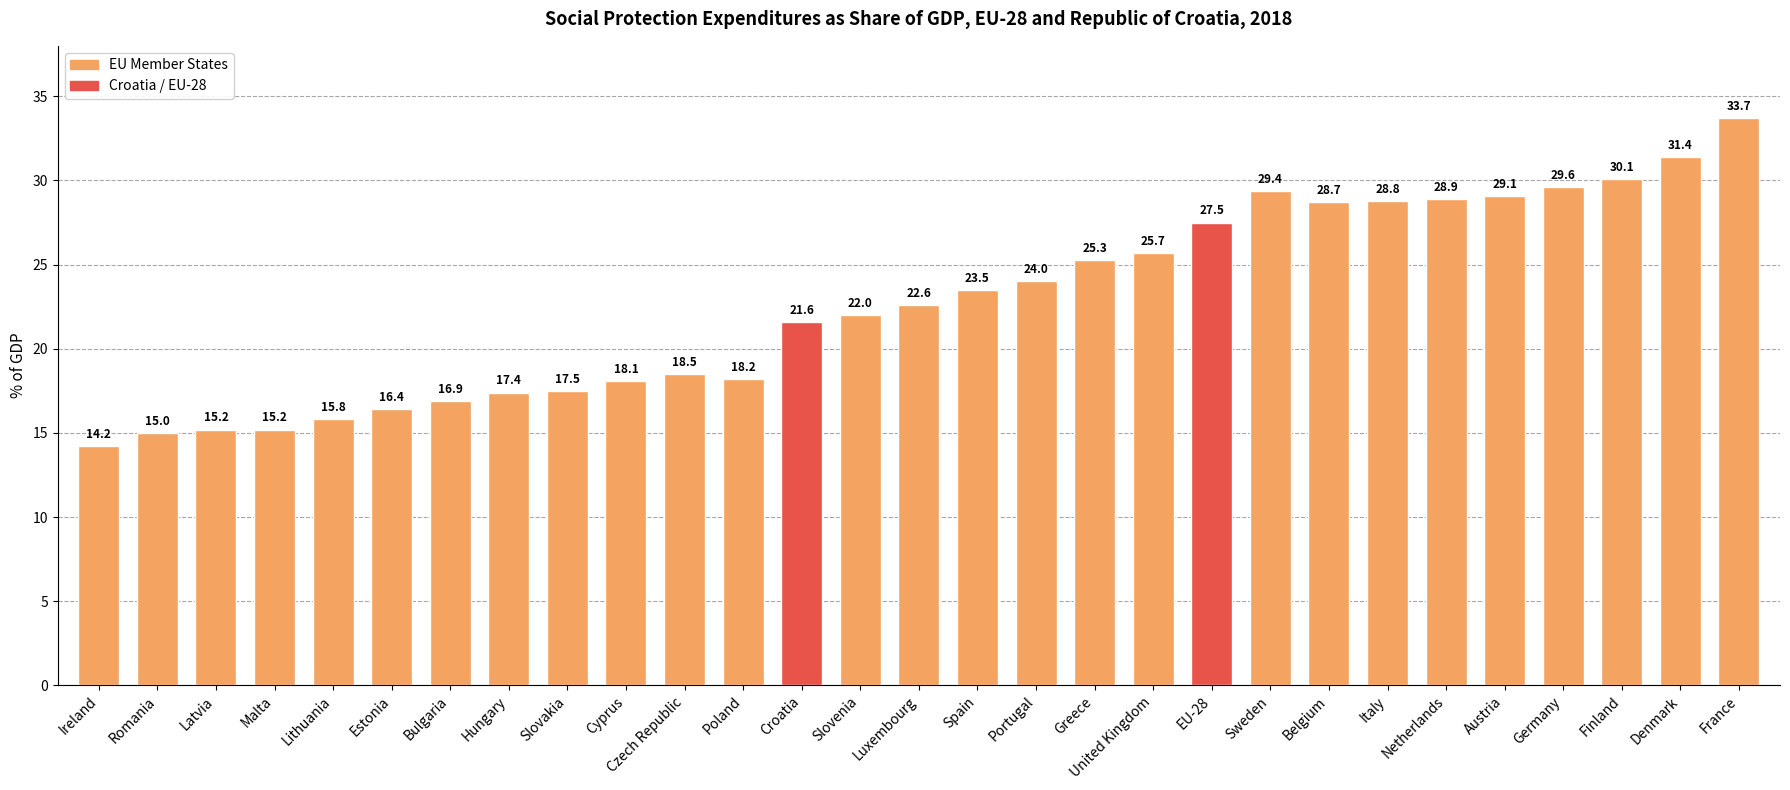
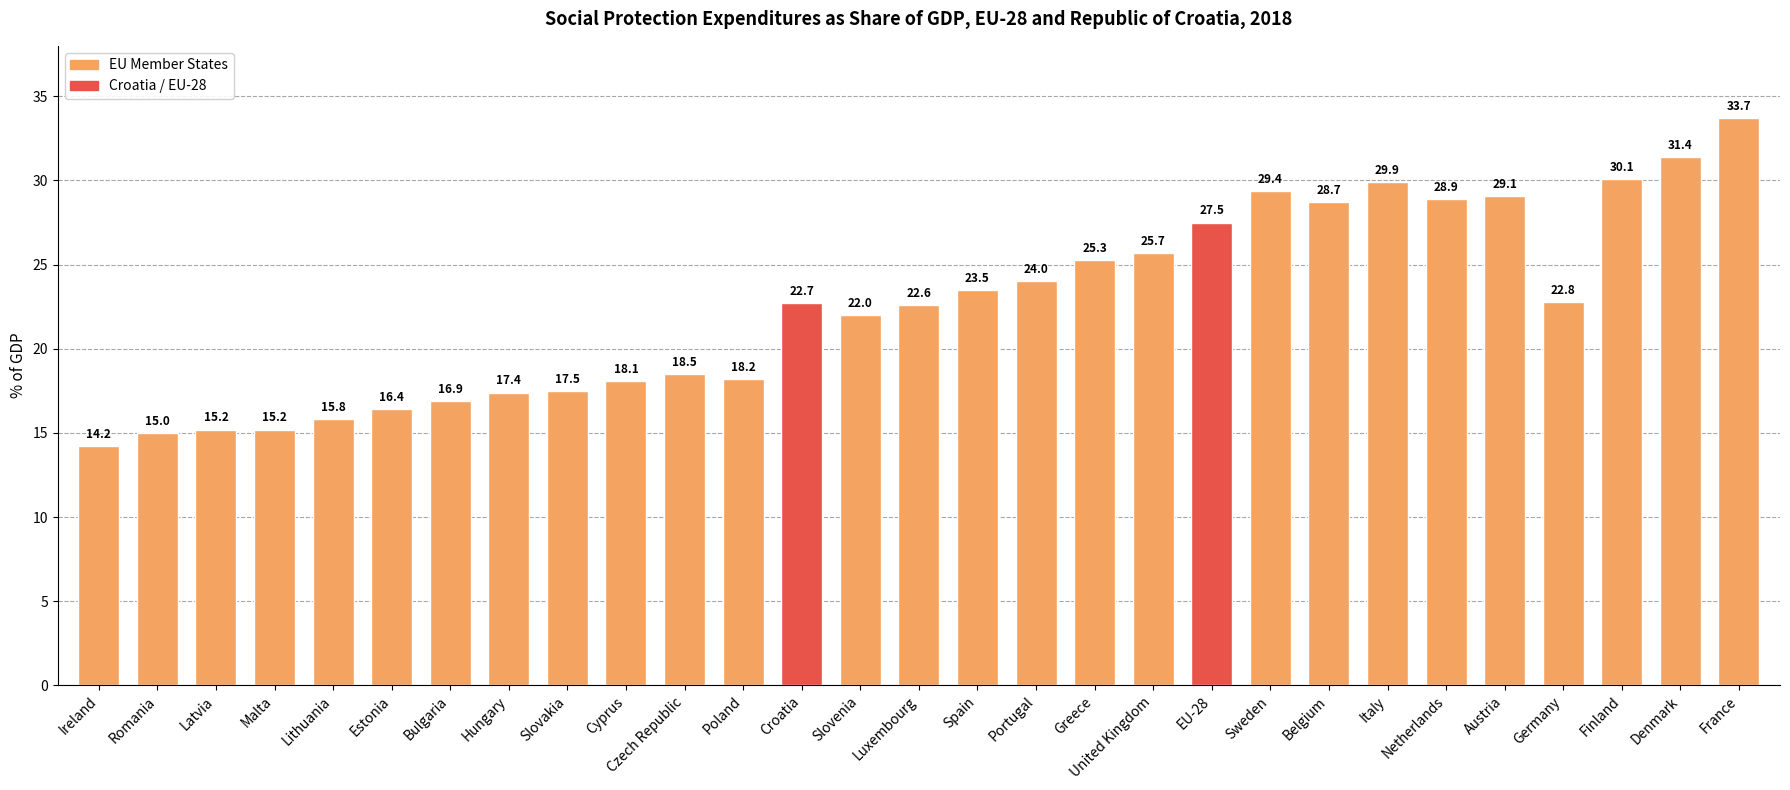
Croatia: 21.6 -> 22.7
Italy: 28.8 -> 29.9
Germany: 29.6 -> 22.8
